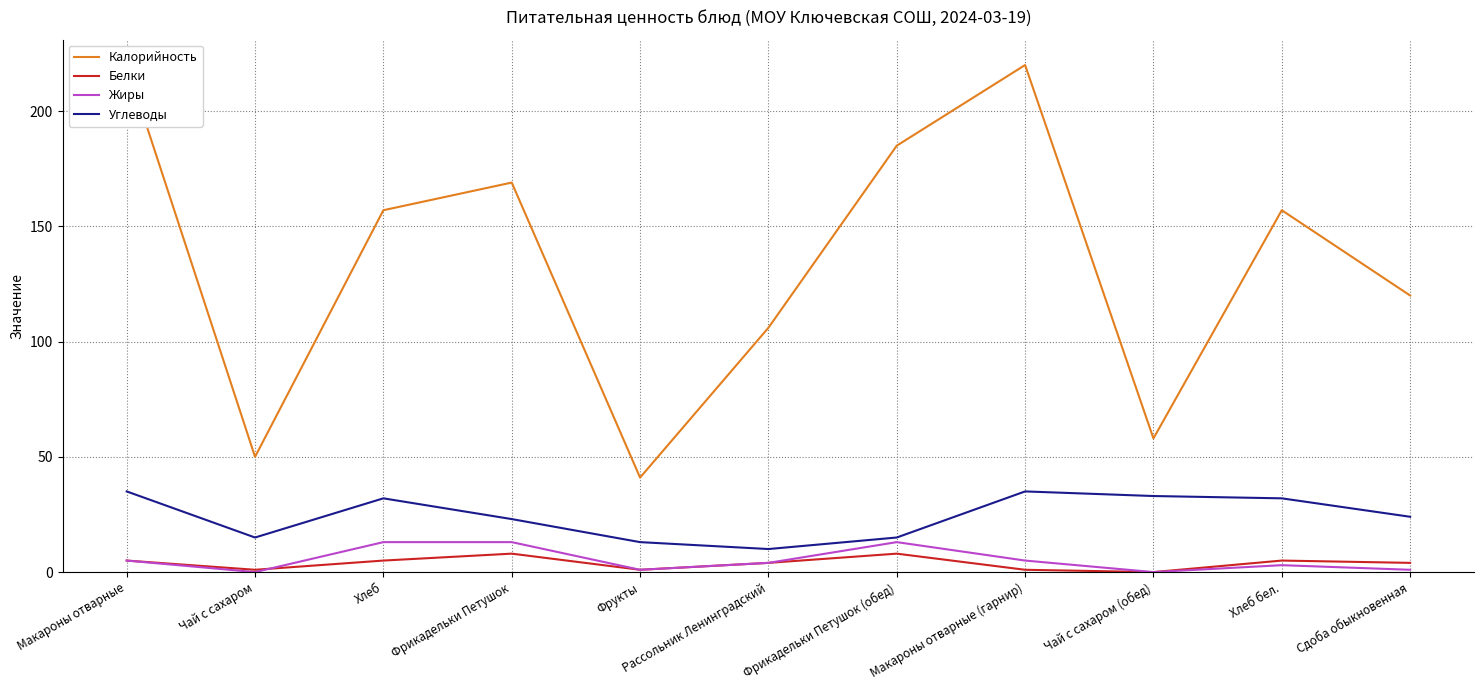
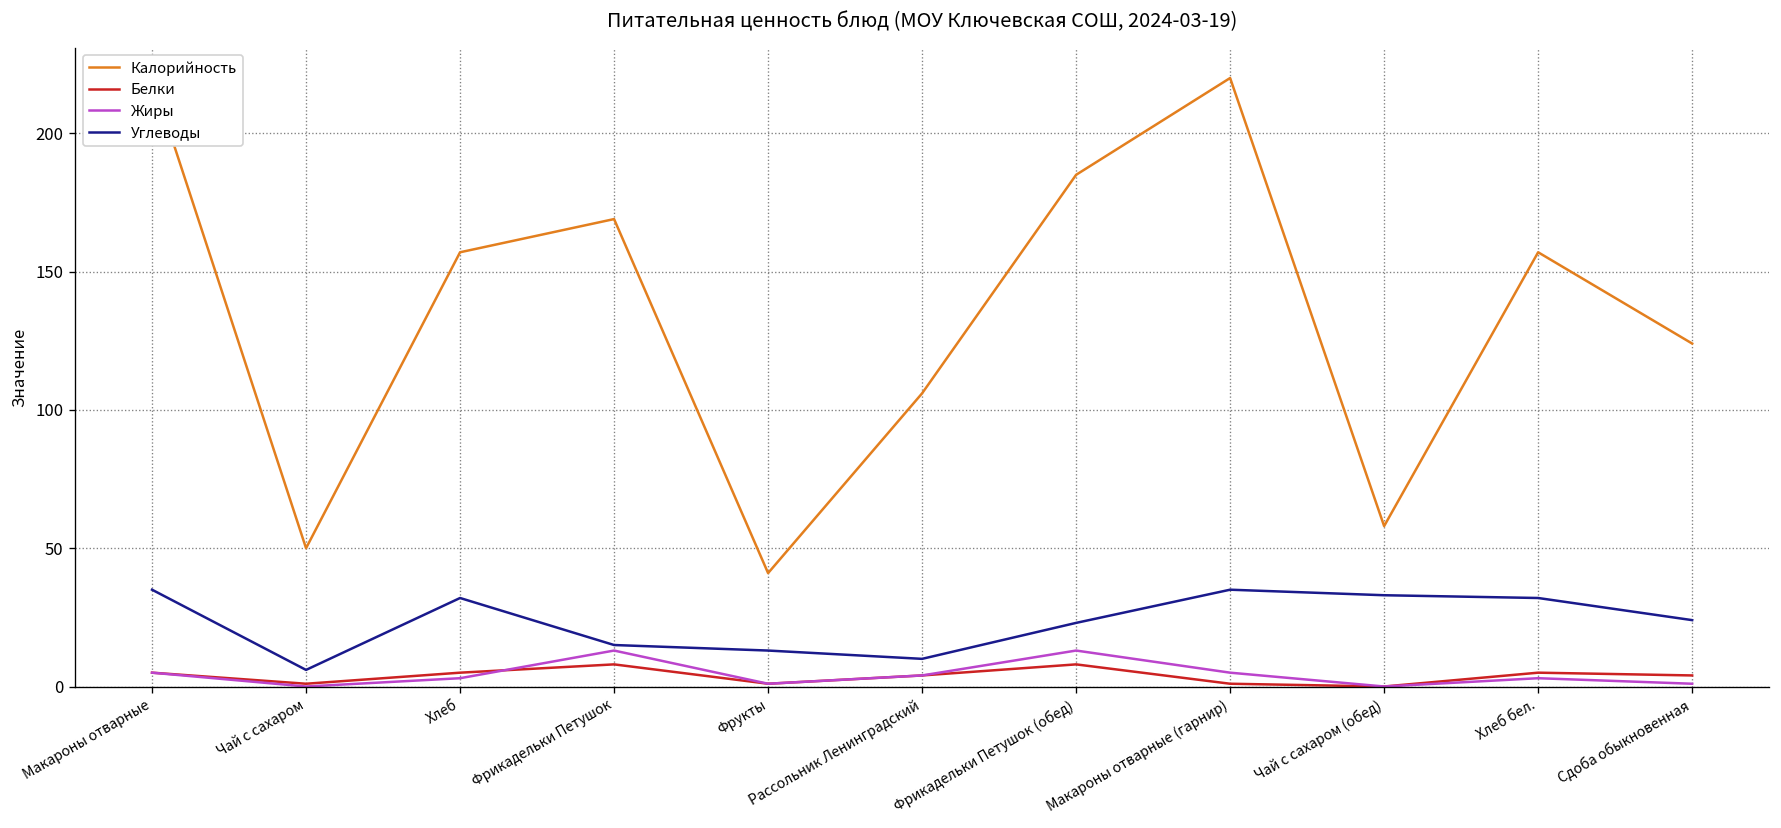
Углеводы, Чай с сахаром: 15 -> 6
Жиры, Хлеб: 13 -> 3
Углеводы, Фрикадельки Петушок: 23 -> 15
Углеводы, Фрикадельки Петушок (обед): 15 -> 23
Калорийность, Сдоба обыкновенная: 120 -> 124
